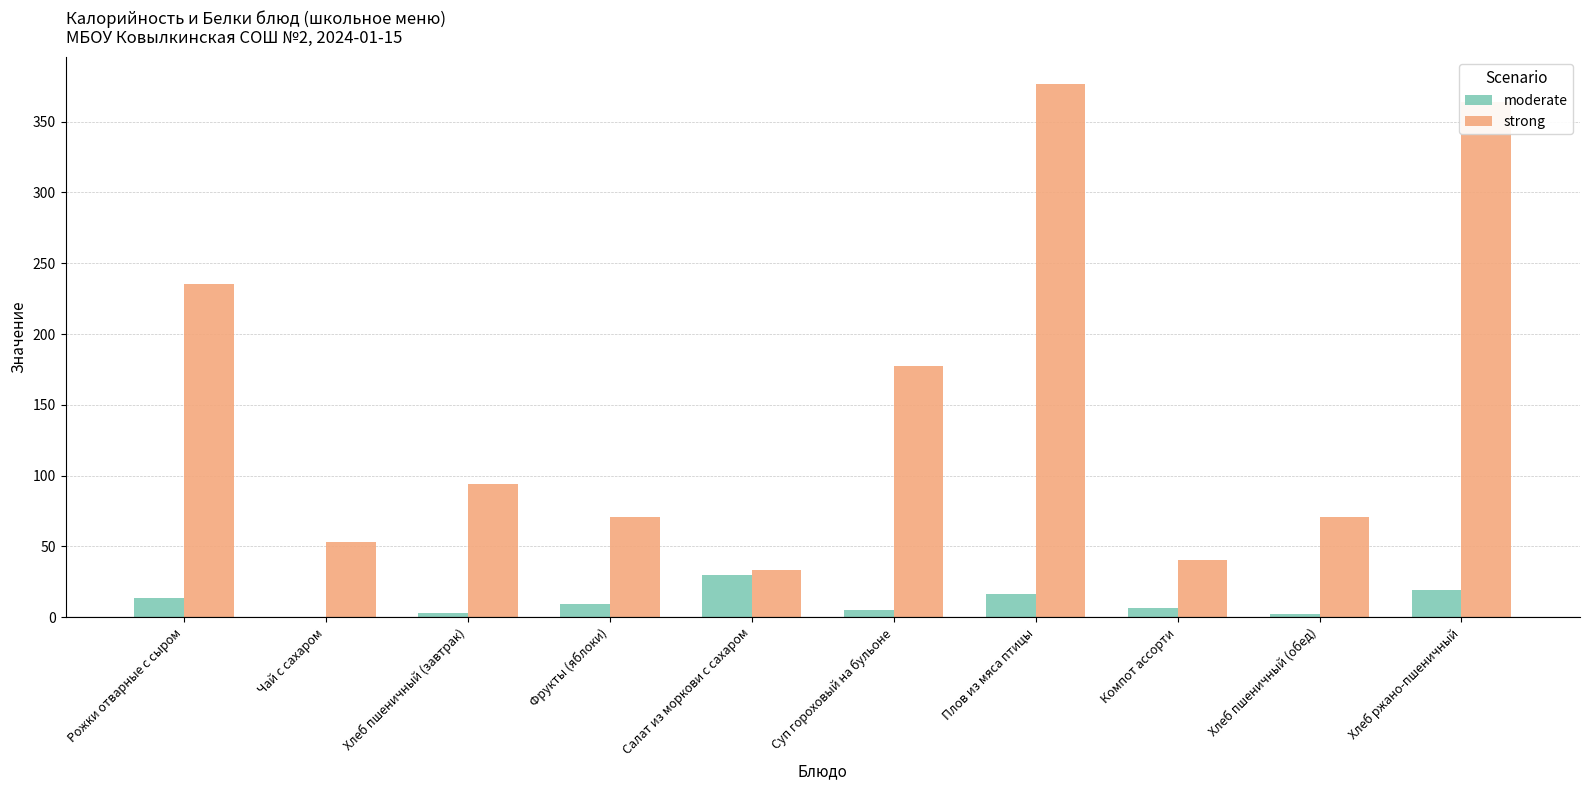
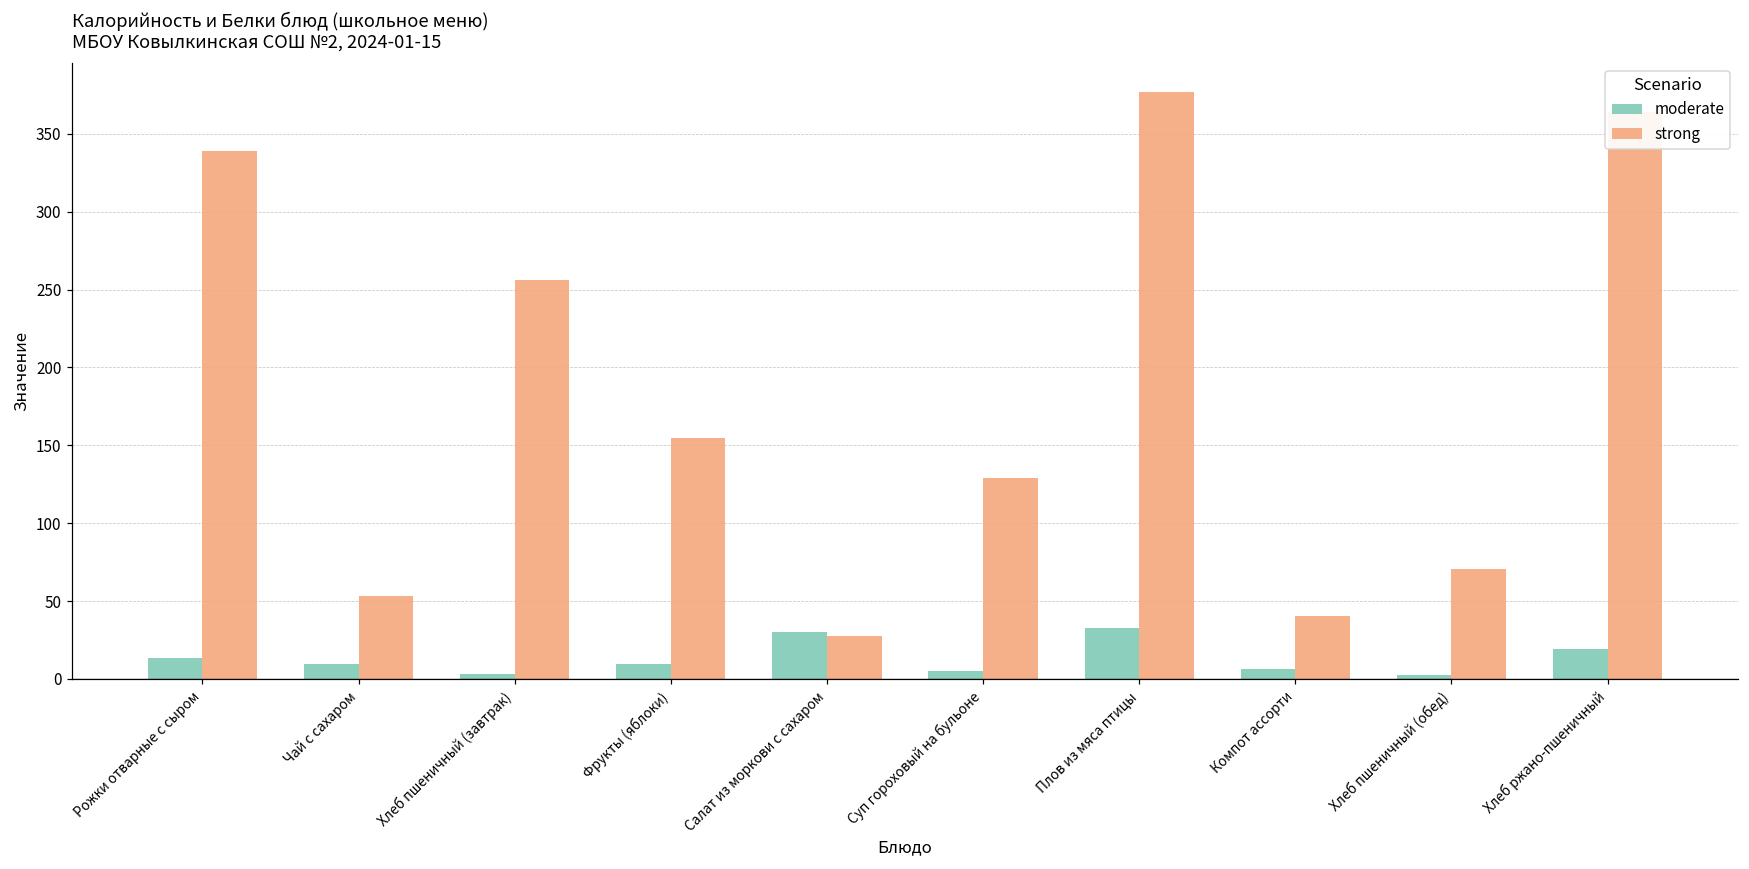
strong, Рожки отварные с сыром: 235 -> 339
moderate, Чай с сахаром: 0 -> 9
strong, Хлеб пшеничный (завтрак): 94 -> 256
strong, Фрукты (яблоки): 71 -> 155
strong, Салат из моркови с сахаром: 33 -> 27
strong, Суп гороховый на бульоне: 178 -> 129
moderate, Плов из мяса птицы: 17 -> 33
